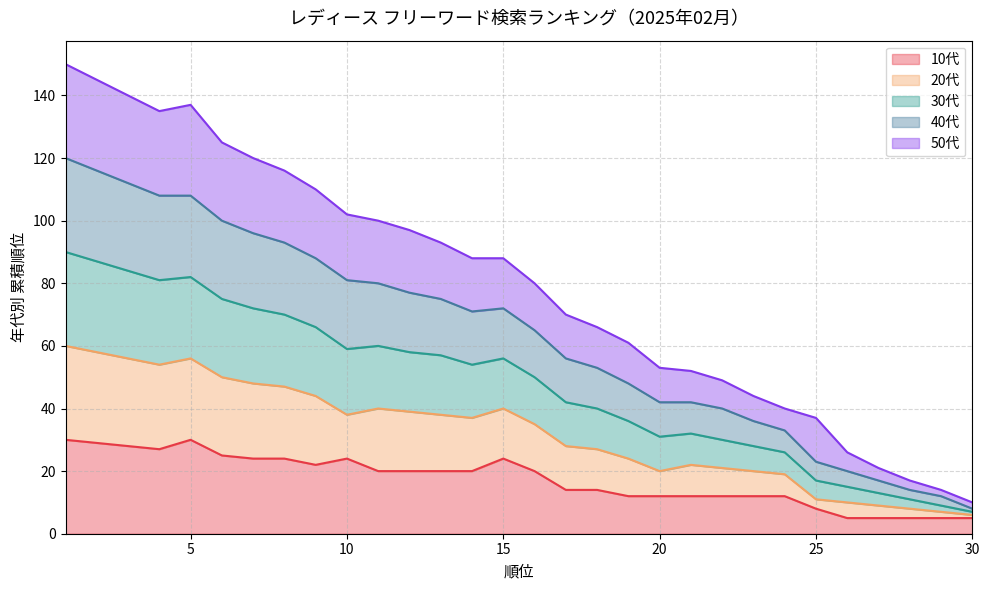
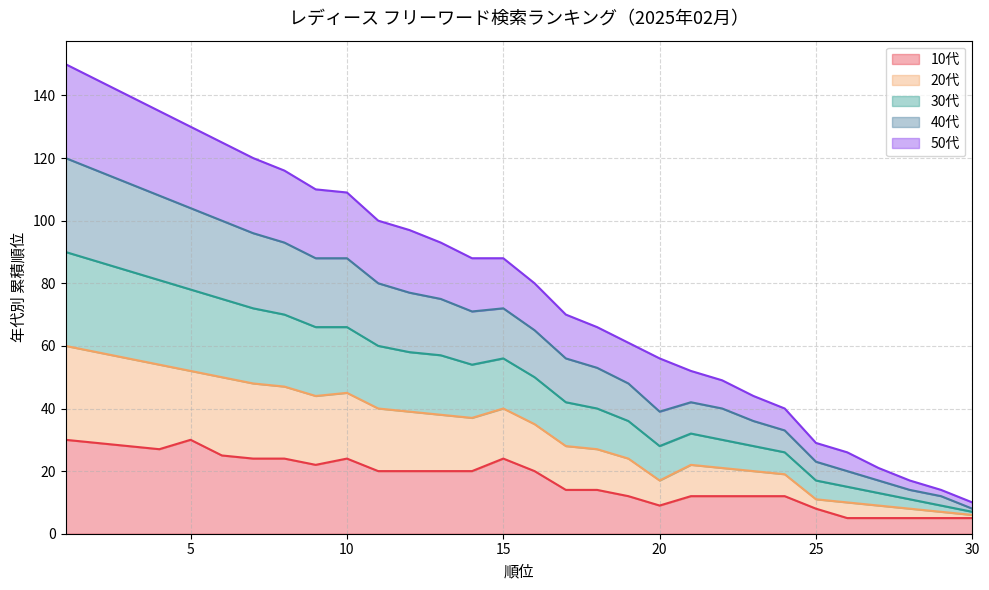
20代, 5: 26 -> 22
50代, 5: 29 -> 26
20代, 10: 14 -> 21
10代, 20: 12 -> 9
50代, 20: 11 -> 17
50代, 25: 14 -> 6
